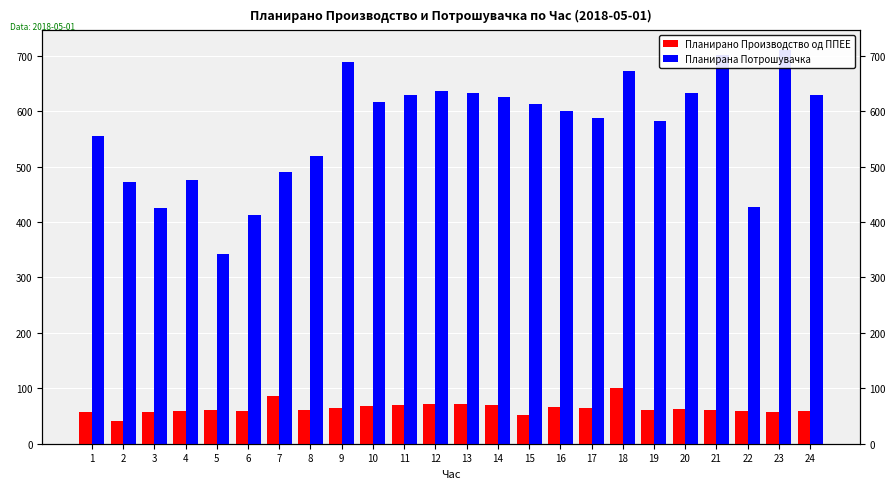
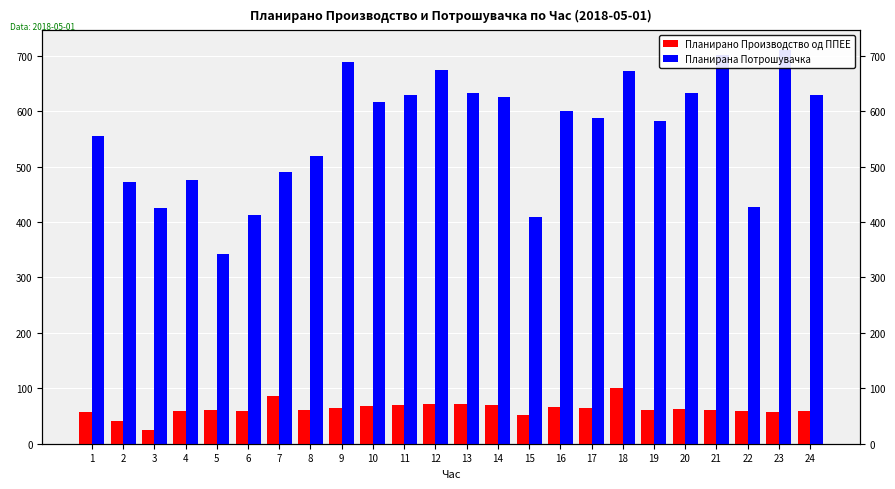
Планирано Производство од ППЕЕ, 3: 60 -> 30
Планирана Потрошувачка, 12: 640 -> 670
Планирана Потрошувачка, 15: 610 -> 410
